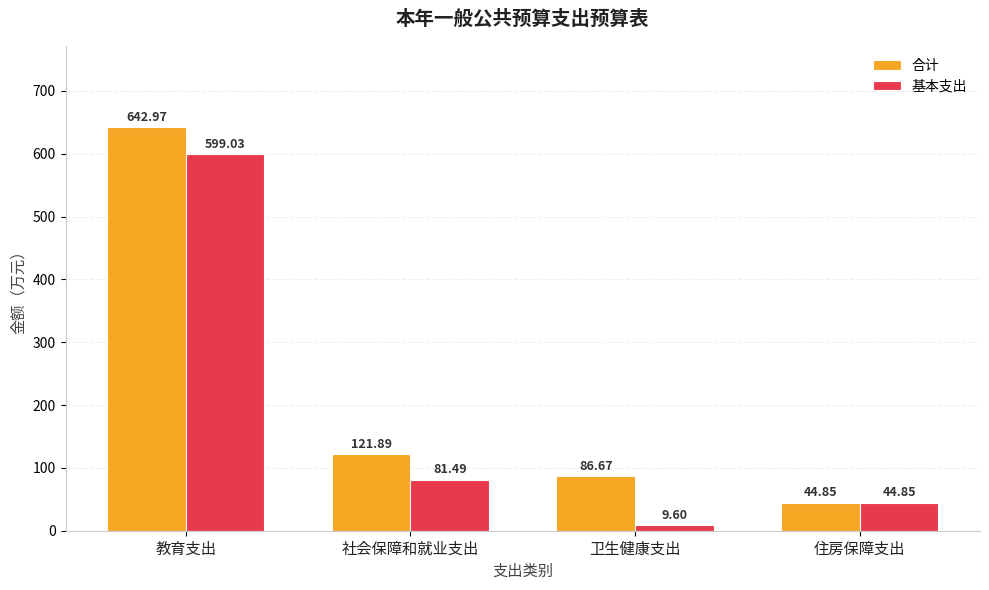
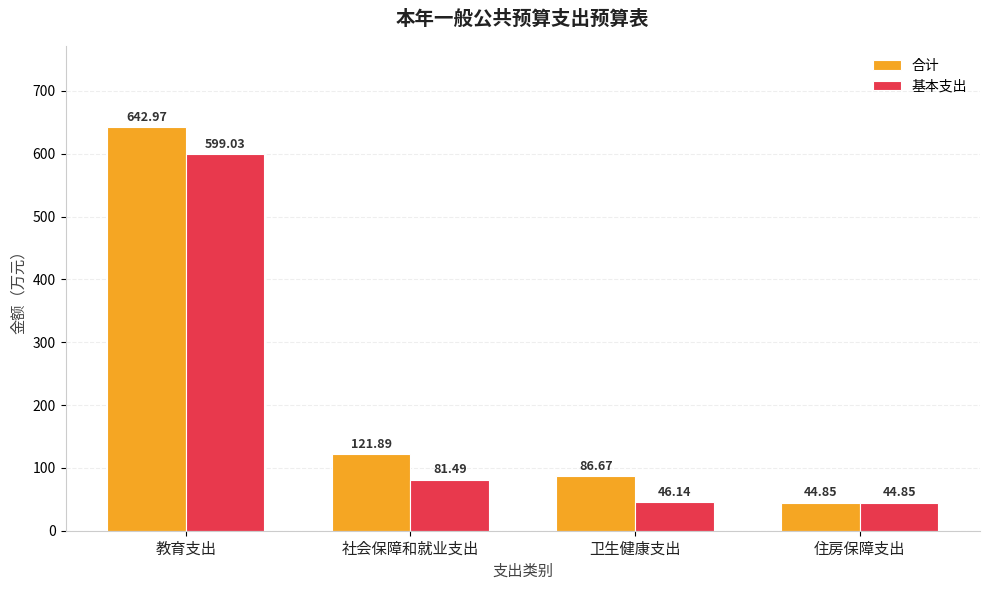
基本支出, 卫生健康支出: 9.60 -> 46.14
